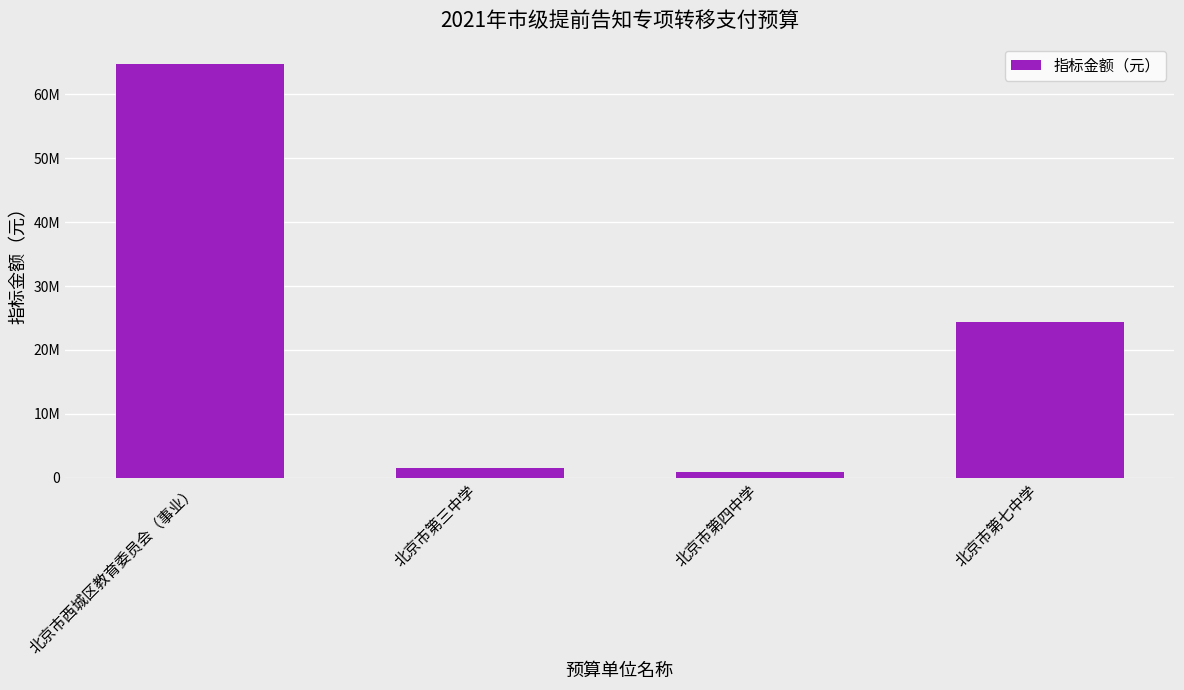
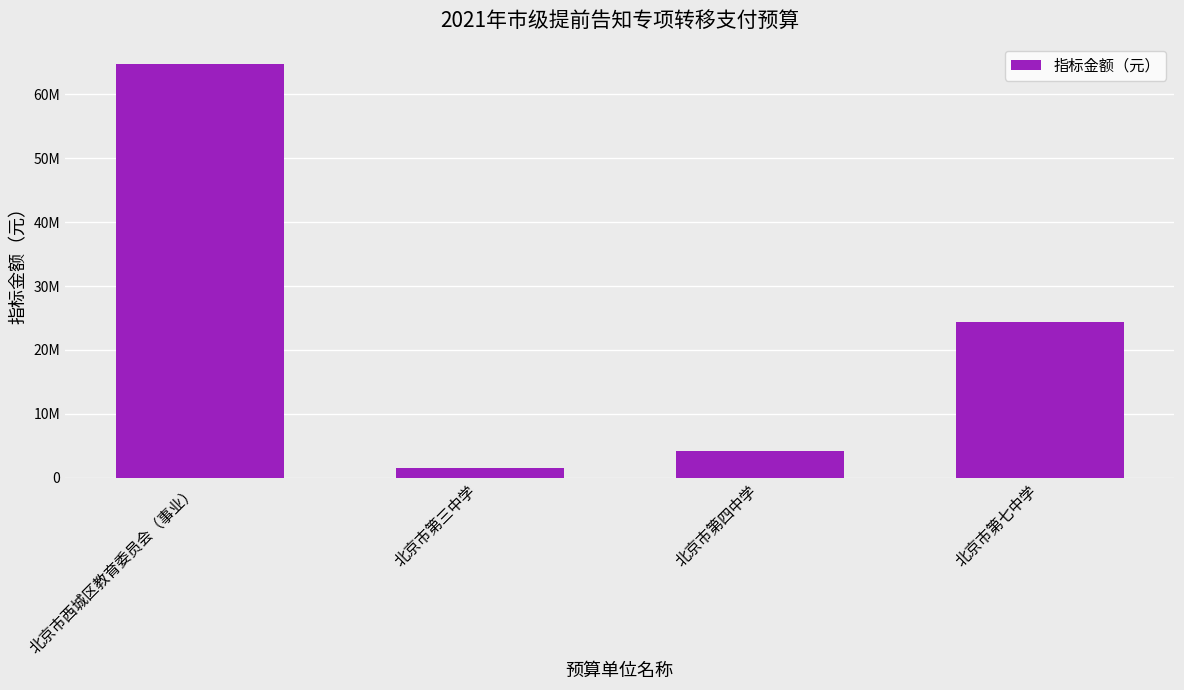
北京市第四中学: 1000000 -> 4000000
